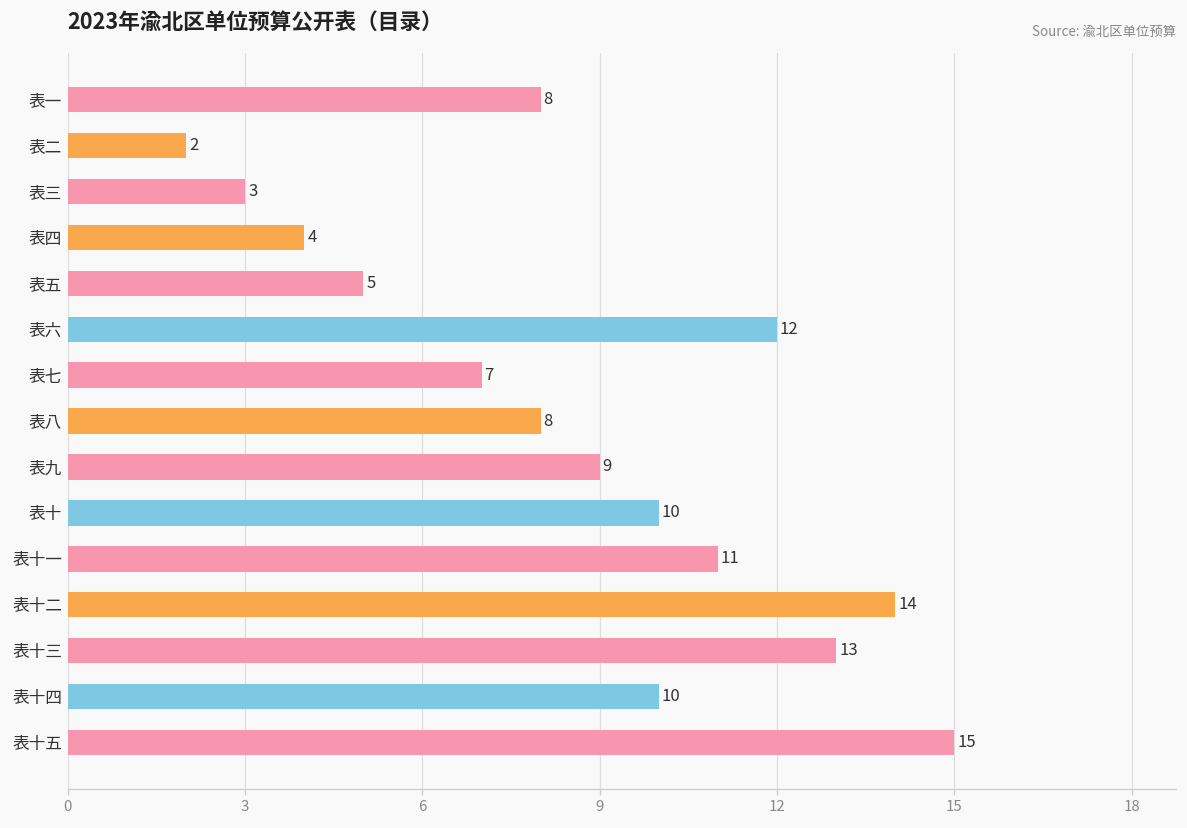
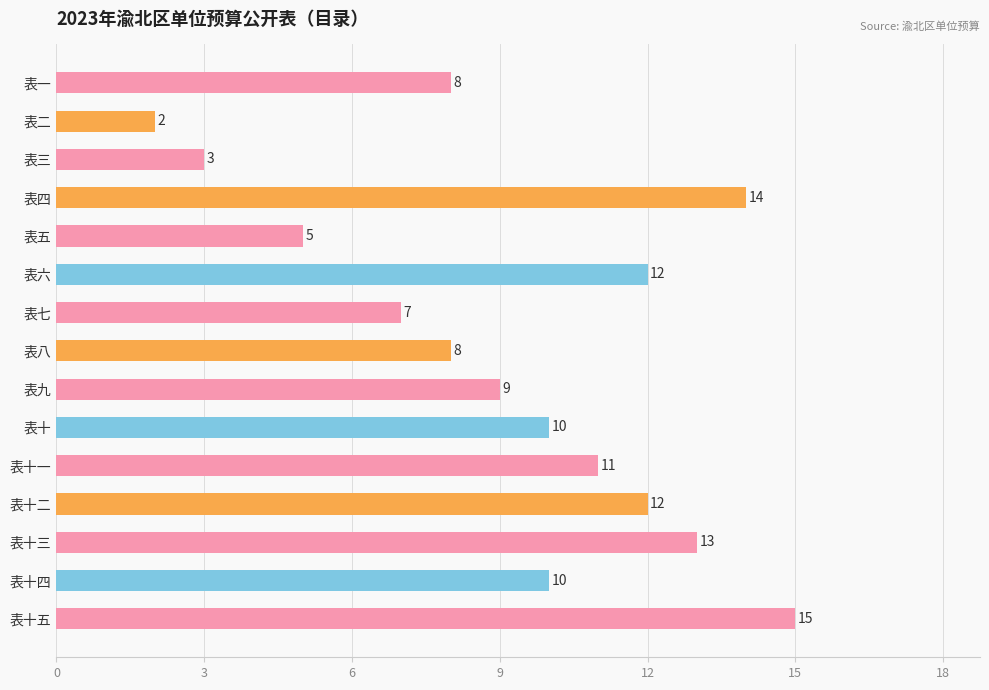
表四: 4 -> 14
表十二: 14 -> 12
